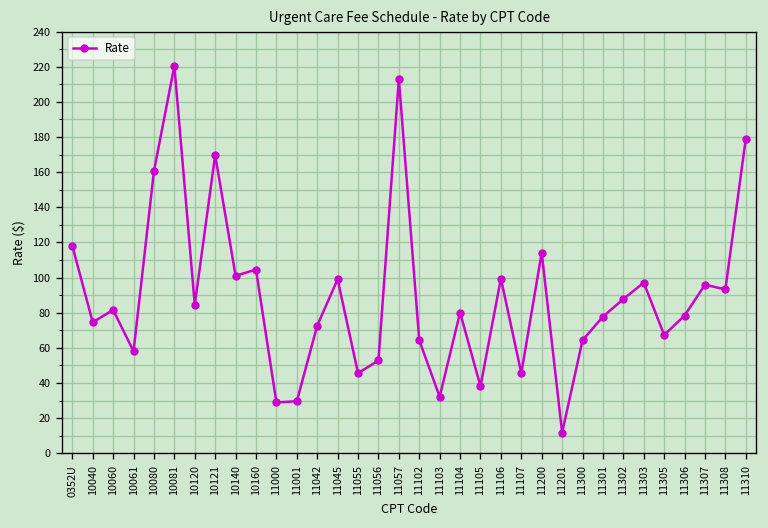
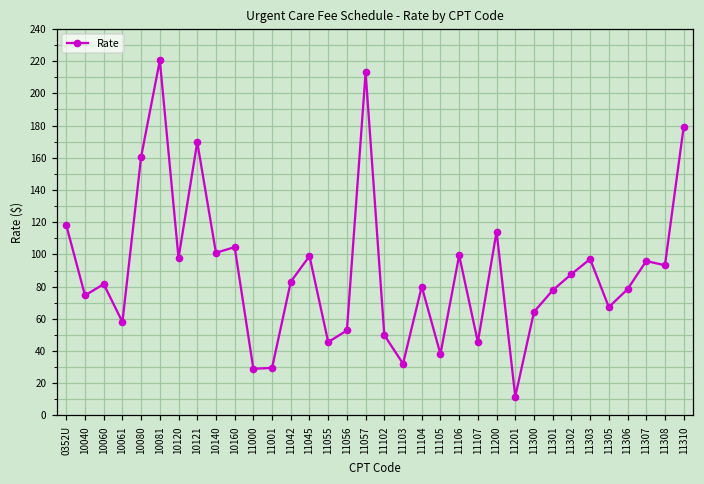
10120: 85 -> 98
11042: 73 -> 83
11102: 64 -> 50
